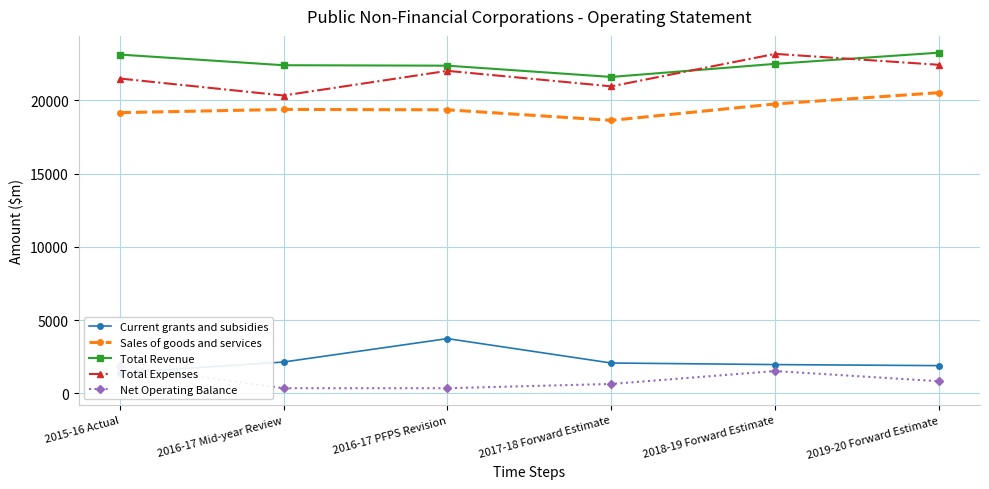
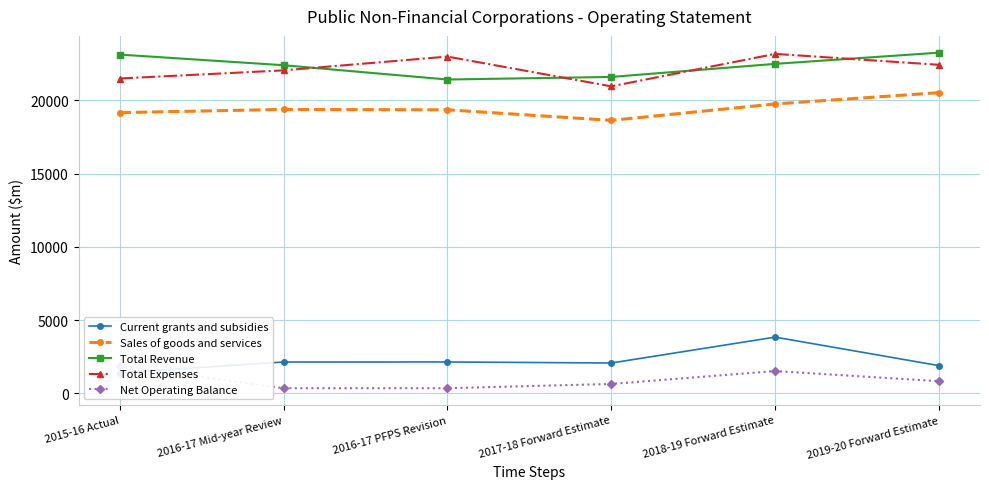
Total Expenses, 2016-17 Mid-year Review: 20300 -> 22100
Current grants and subsidies, 2016-17 PFPS Revision: 3700 -> 2100
Total Revenue, 2016-17 PFPS Revision: 22400 -> 21400
Total Expenses, 2016-17 PFPS Revision: 22000 -> 23000
Current grants and subsidies, 2018-19 Forward Estimate: 2000 -> 3800
